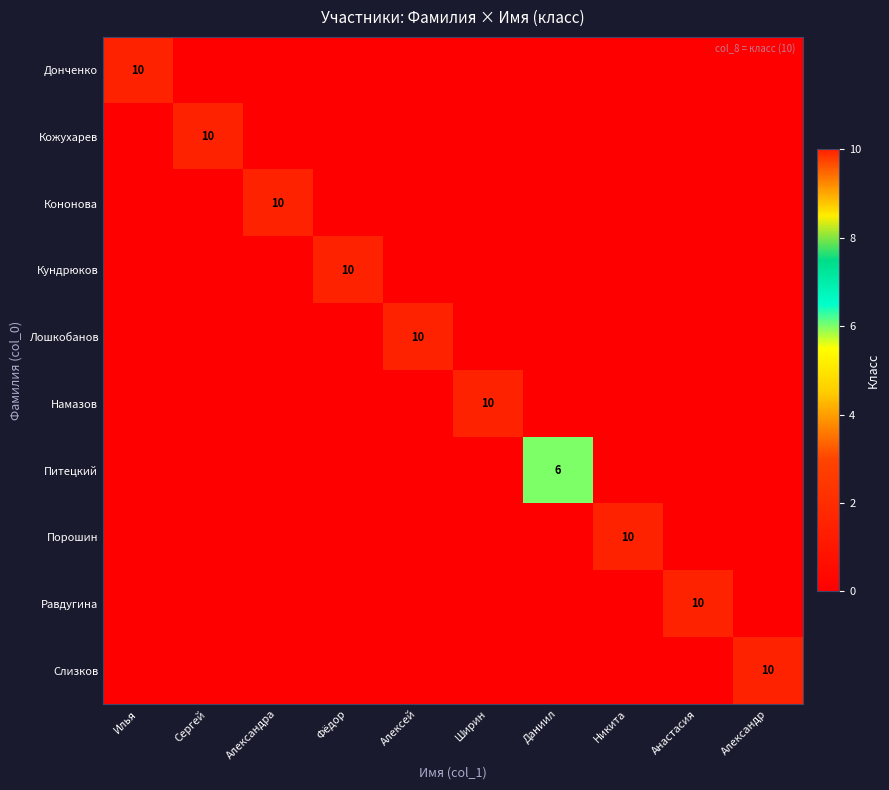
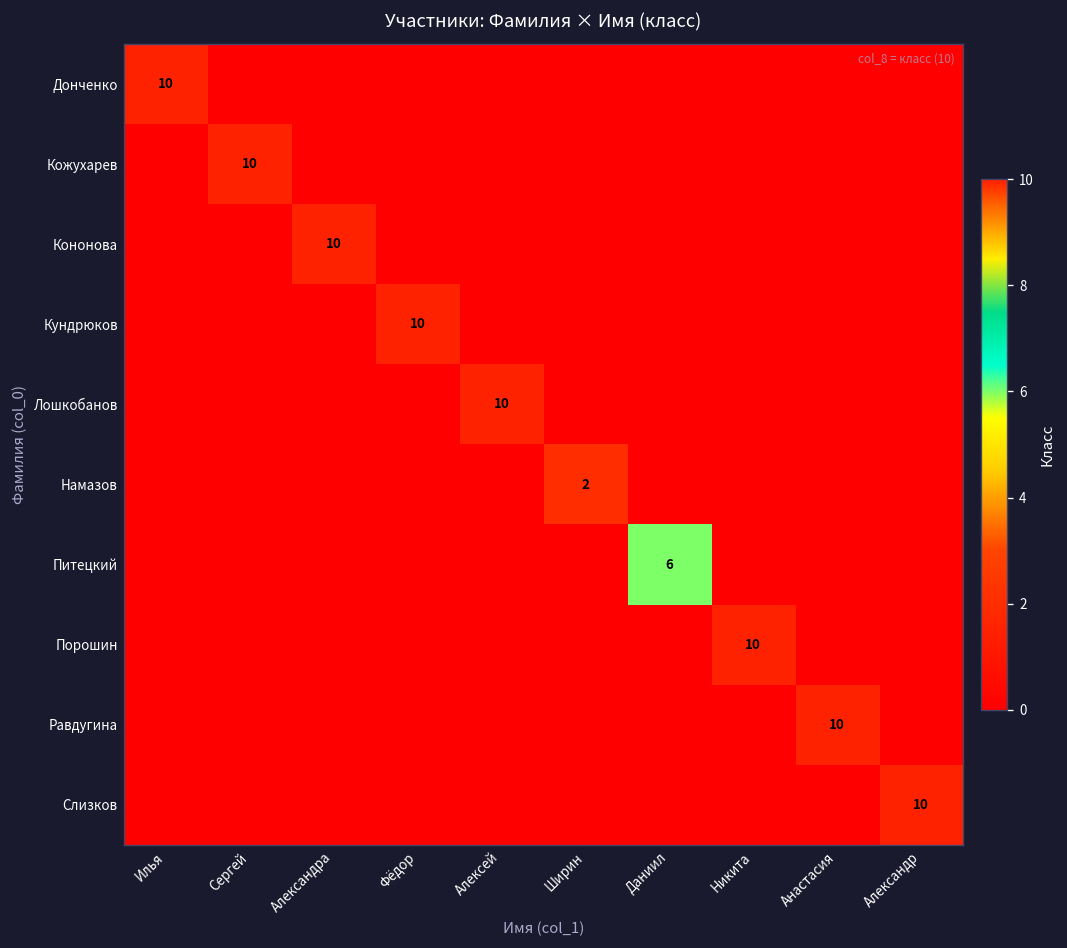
Намазов, Ширин: 10 -> 2
